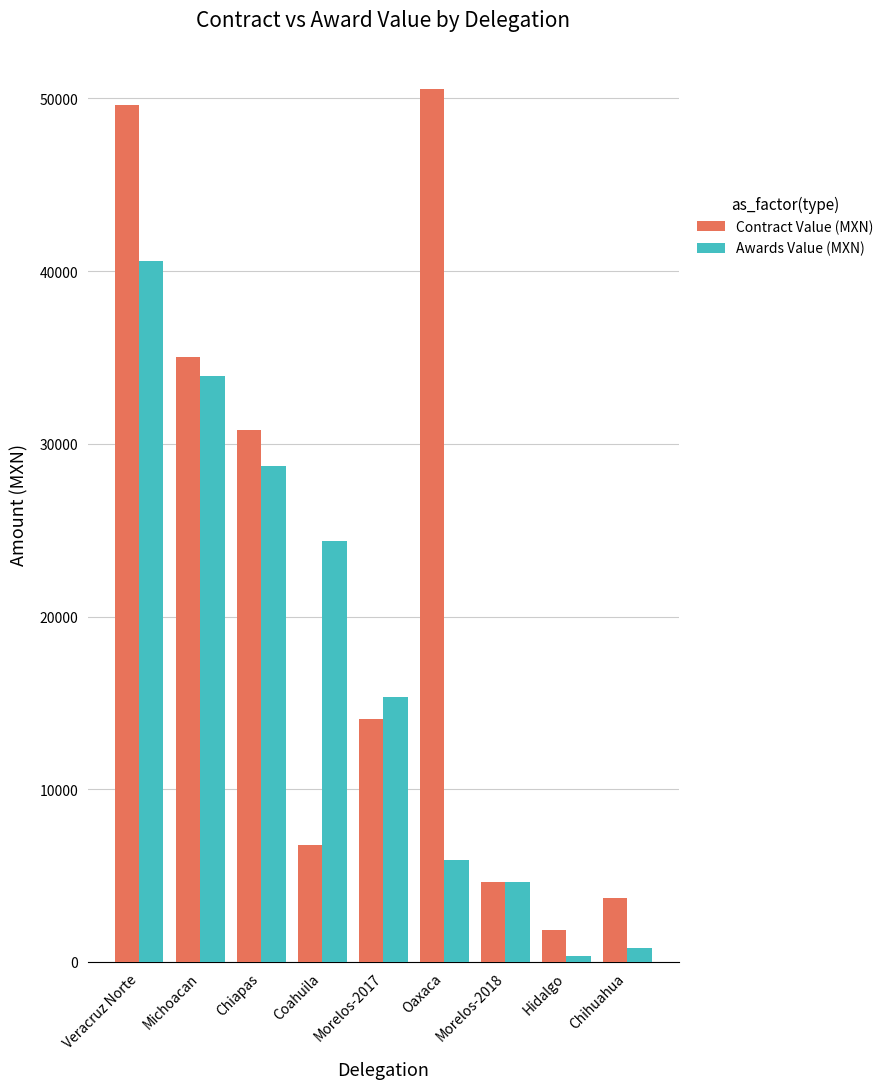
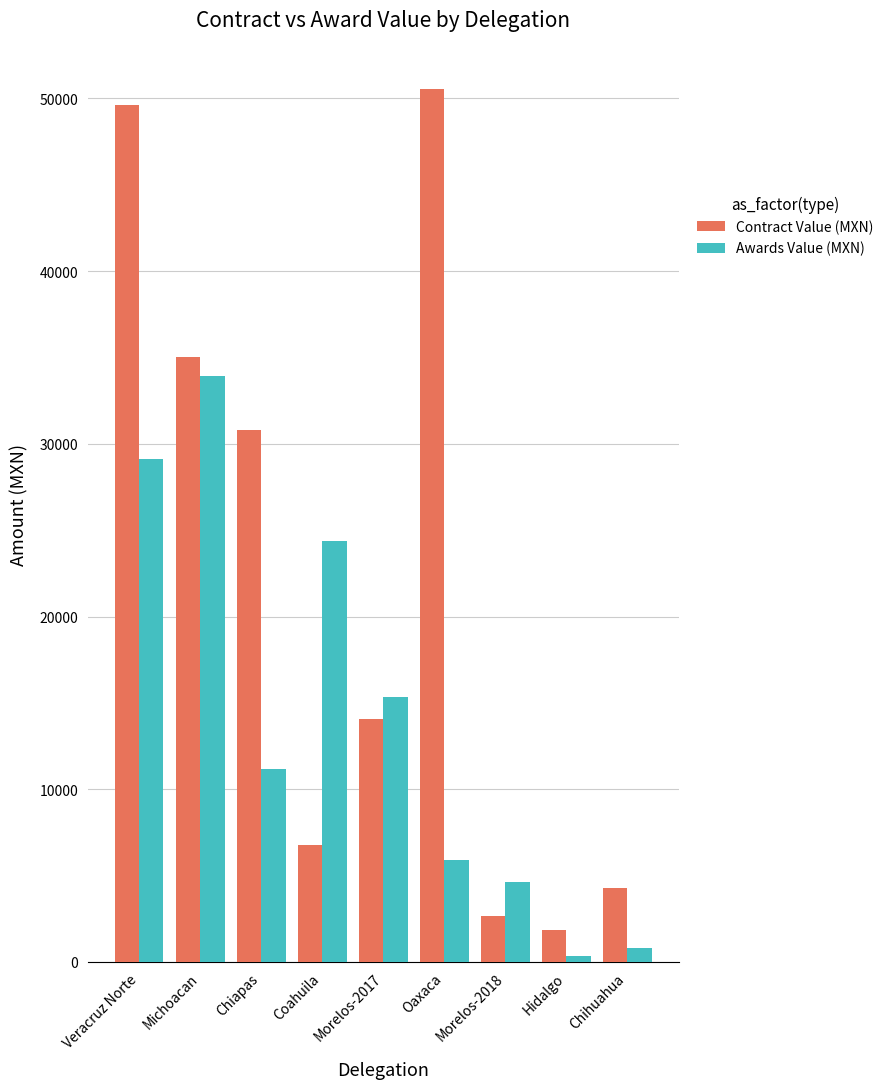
Awards Value (MXN), Veracruz Norte: 40600 -> 29100
Awards Value (MXN), Chiapas: 28700 -> 11200
Contract Value (MXN), Morelos-2018: 4600 -> 2700
Contract Value (MXN), Chihuahua: 3700 -> 4300
